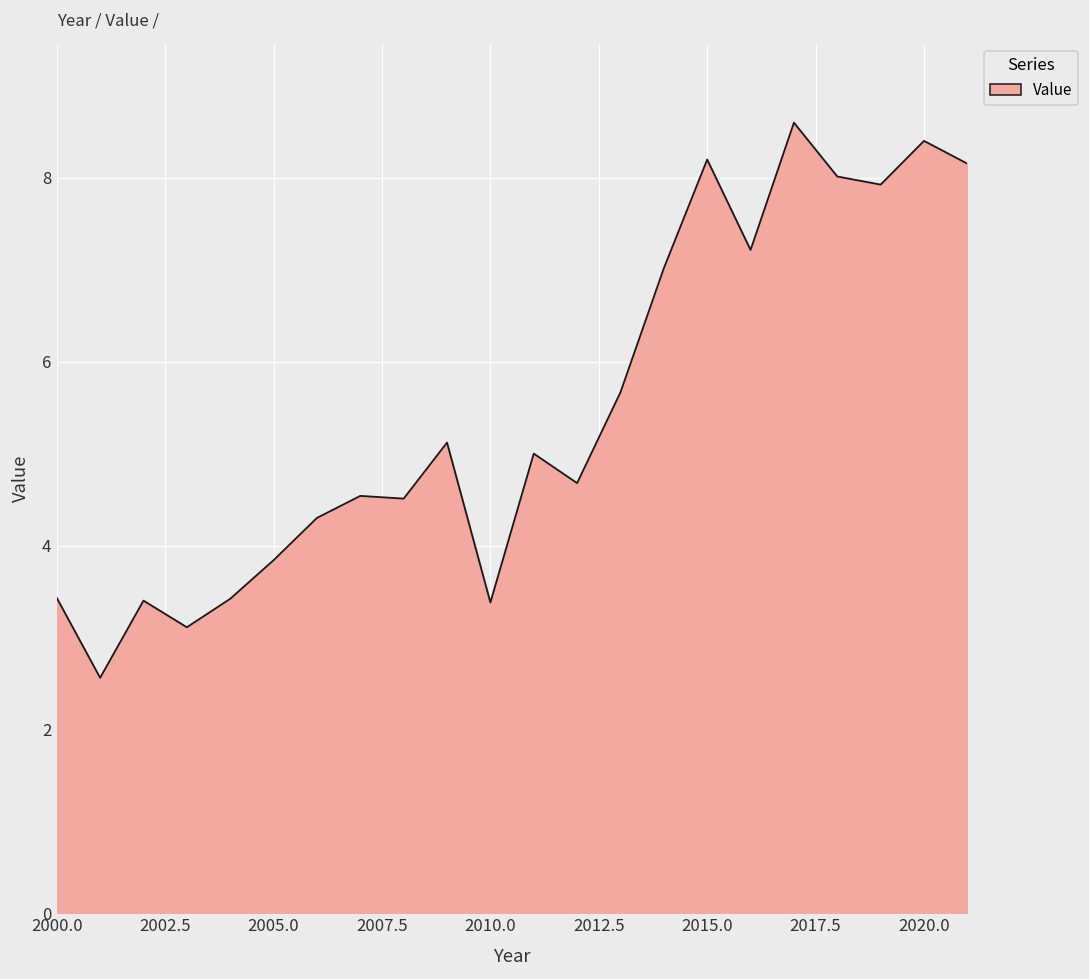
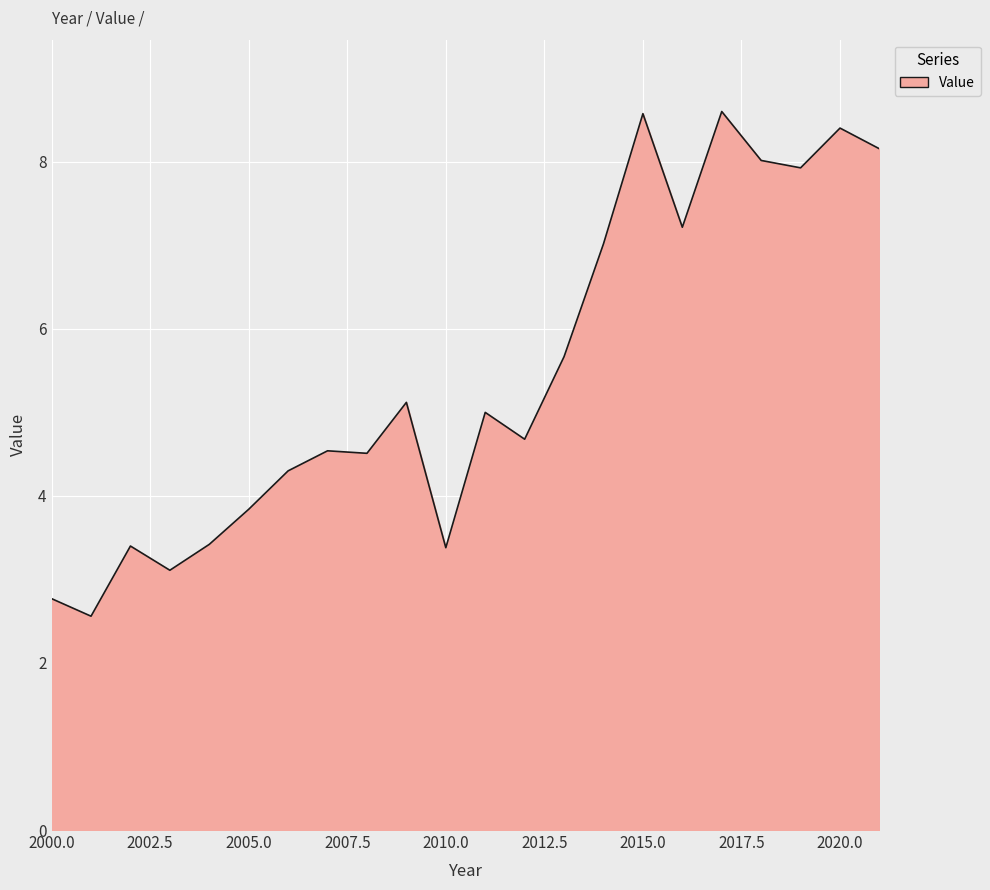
2000.0: 3.4 -> 2.8
2015.0: 8.2 -> 8.6
